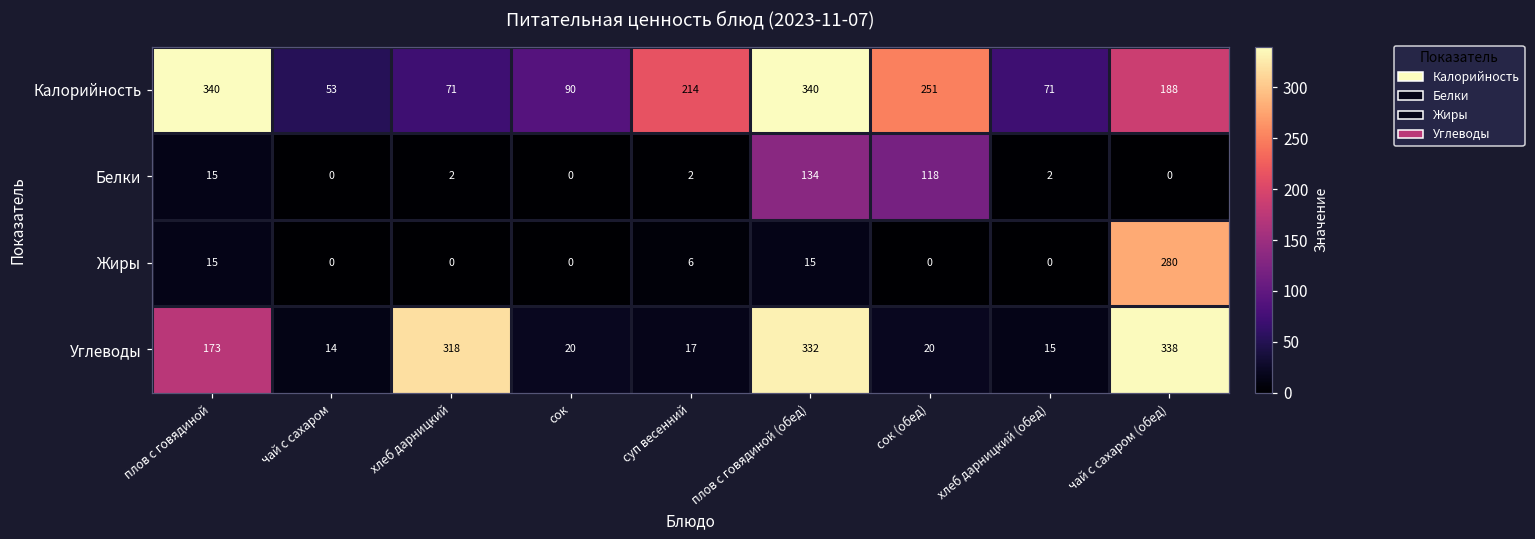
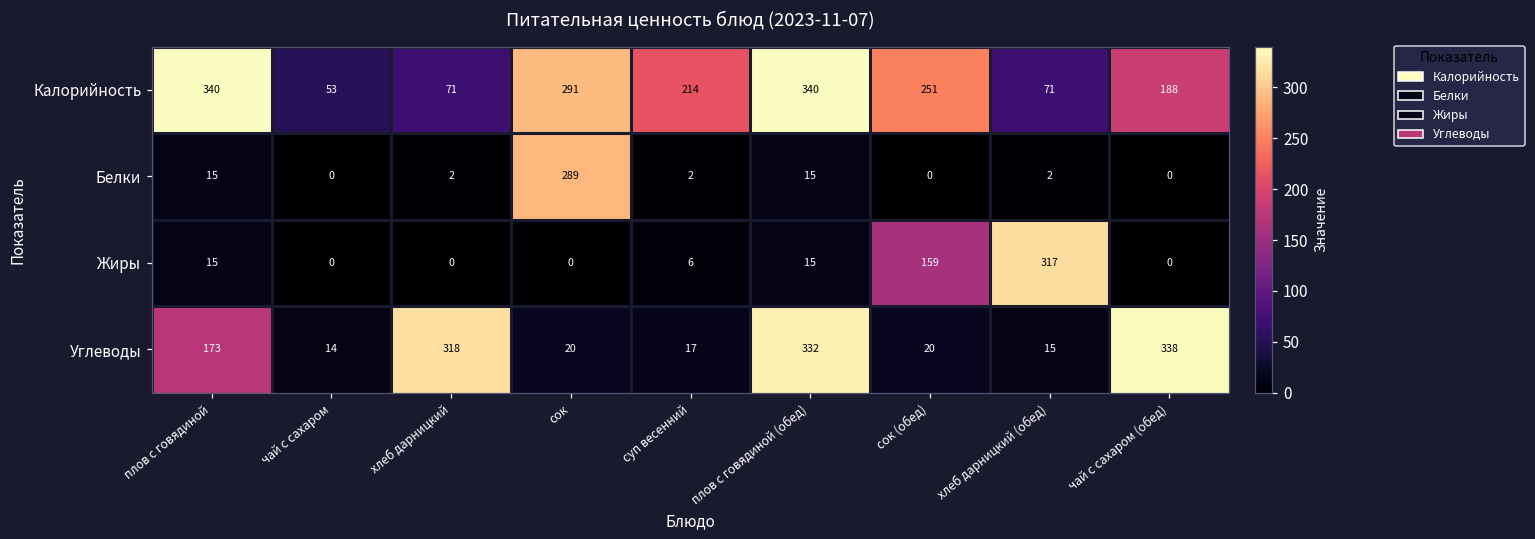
Калорийность, сок: 90 -> 291
Белки, сок: 0 -> 289
Белки, плов с говядиной (обед): 134 -> 15
Белки, сок (обед): 118 -> 0
Жиры, сок (обед): 0 -> 159
Жиры, хлеб дарницкий (обед): 0 -> 317
Жиры, чай с сахаром (обед): 280 -> 0
